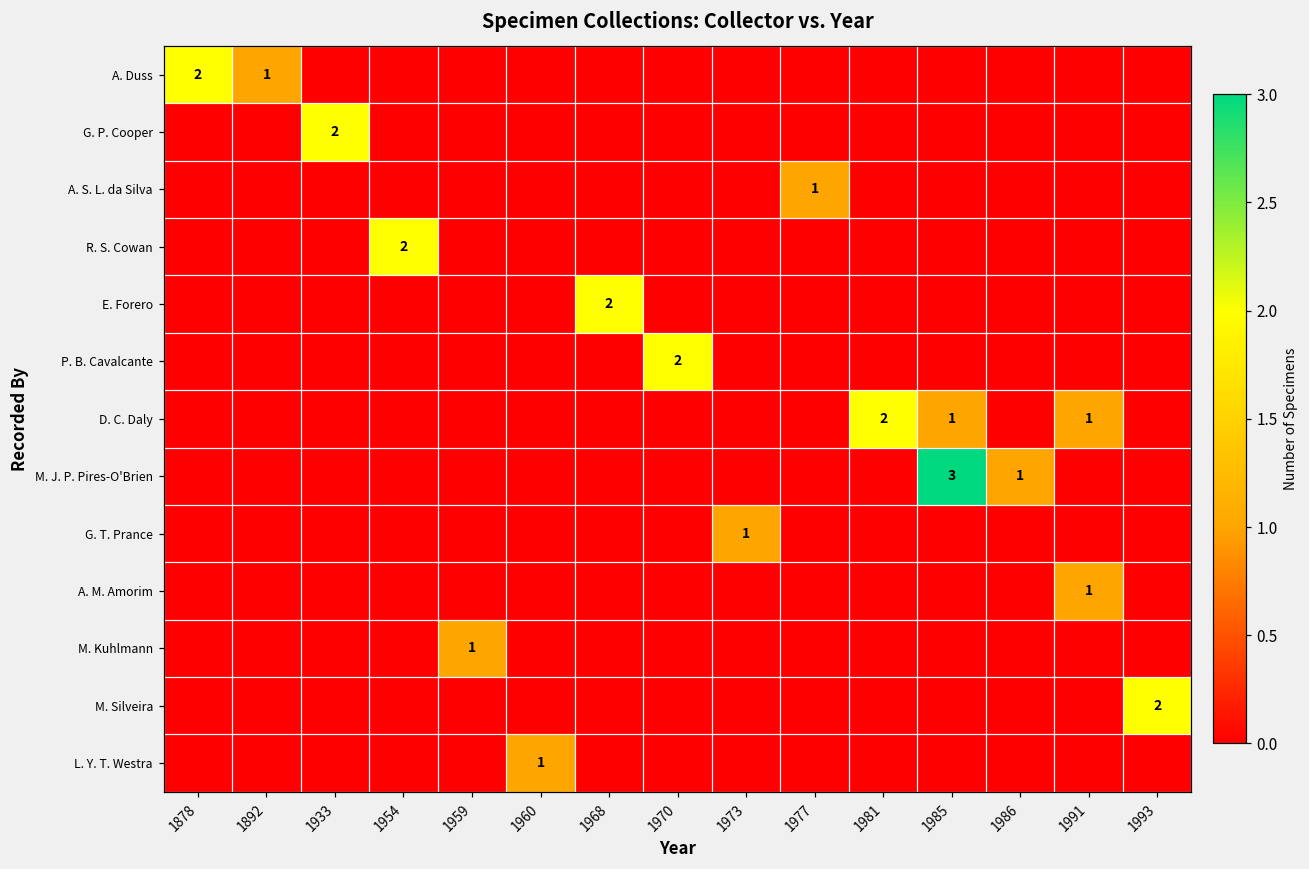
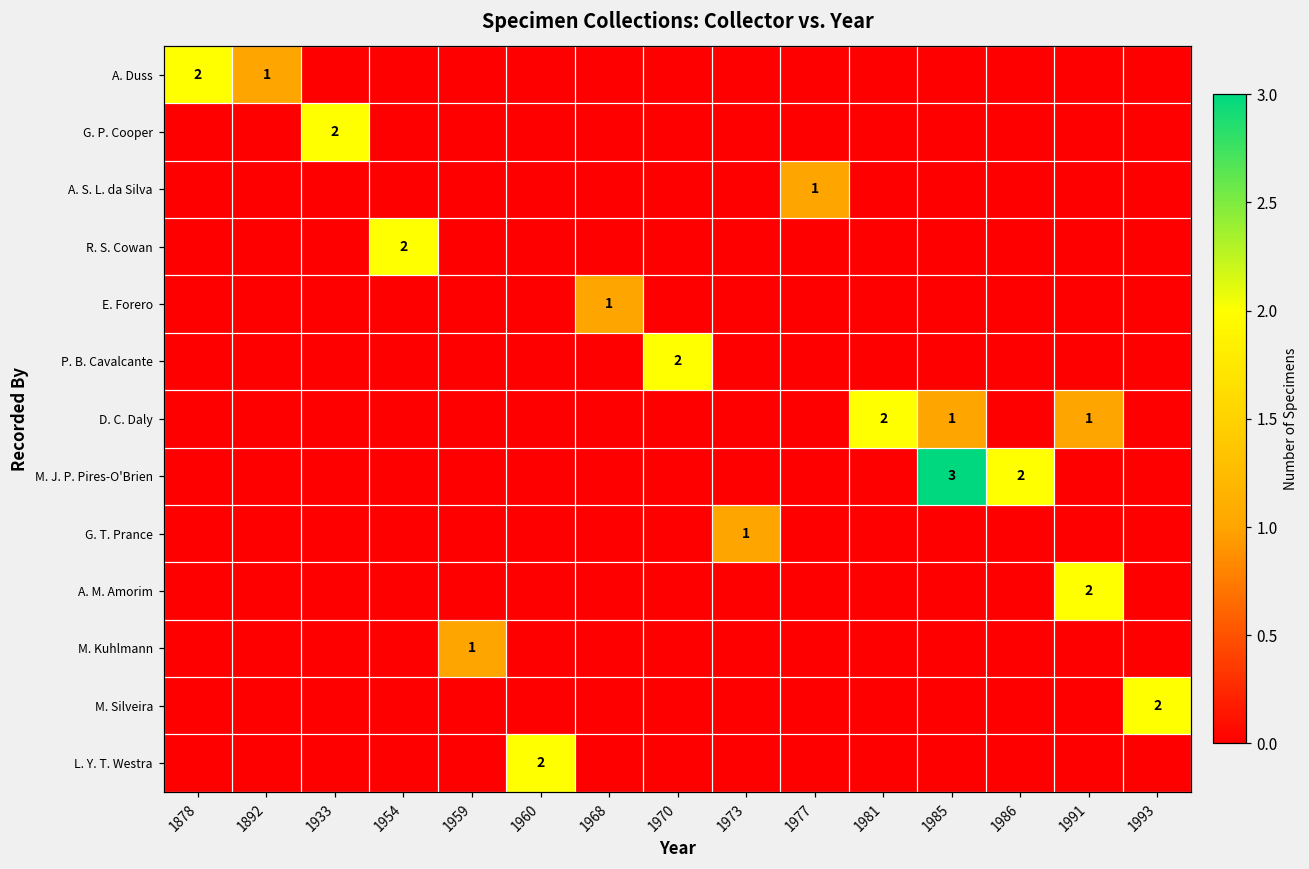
E. Forero, 1968: 2 -> 1
M. J. P. Pires-O'Brien, 1986: 1 -> 2
A. M. Amorim, 1991: 1 -> 2
L. Y. T. Westra, 1960: 1 -> 2
